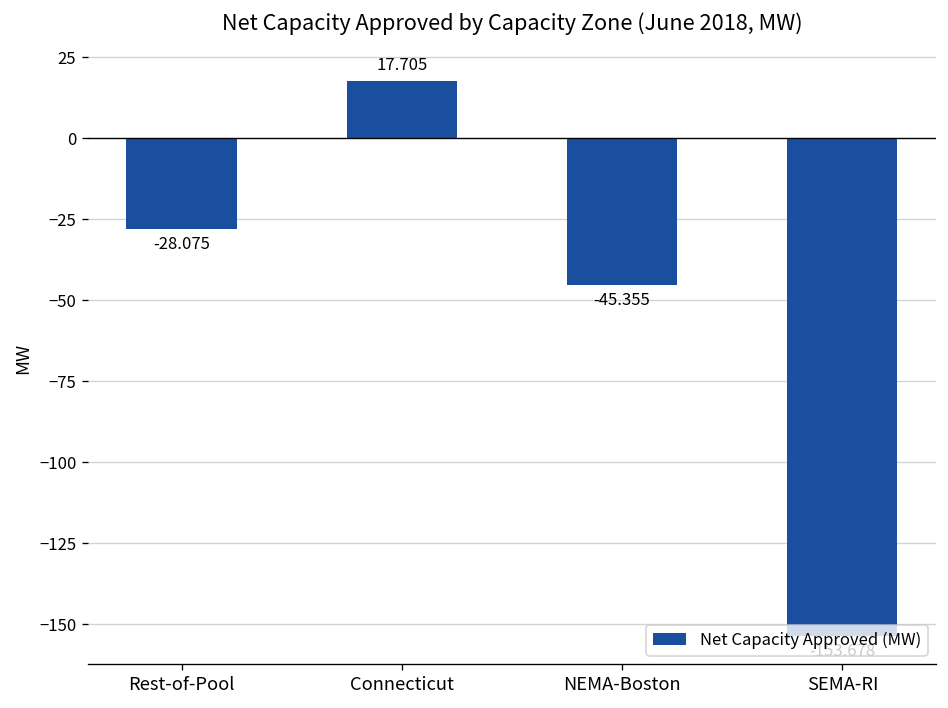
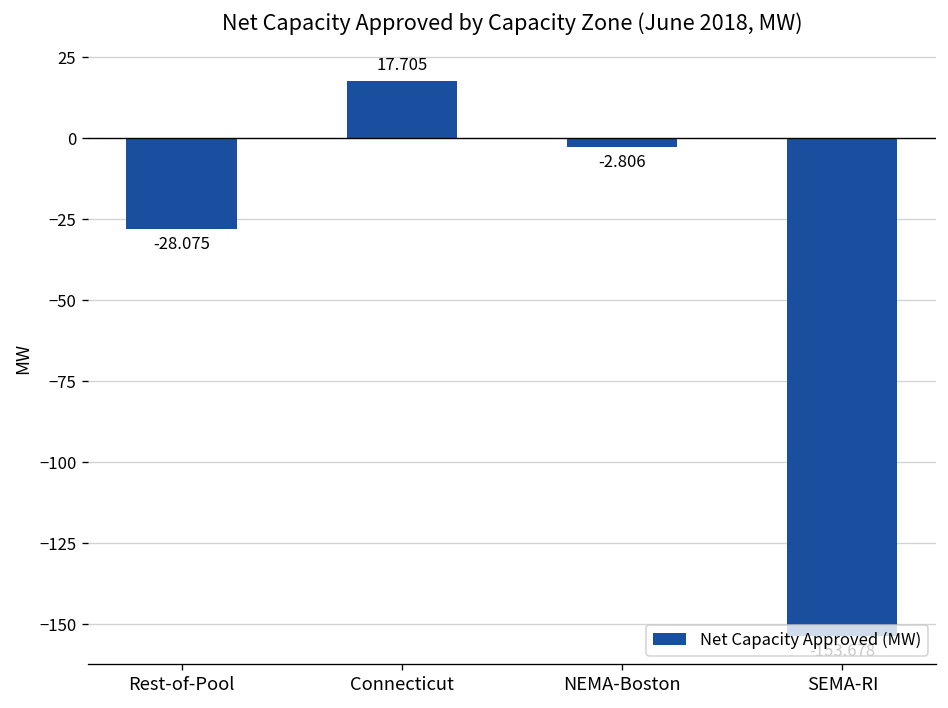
NEMA-Boston: -45.355 -> -2.806
